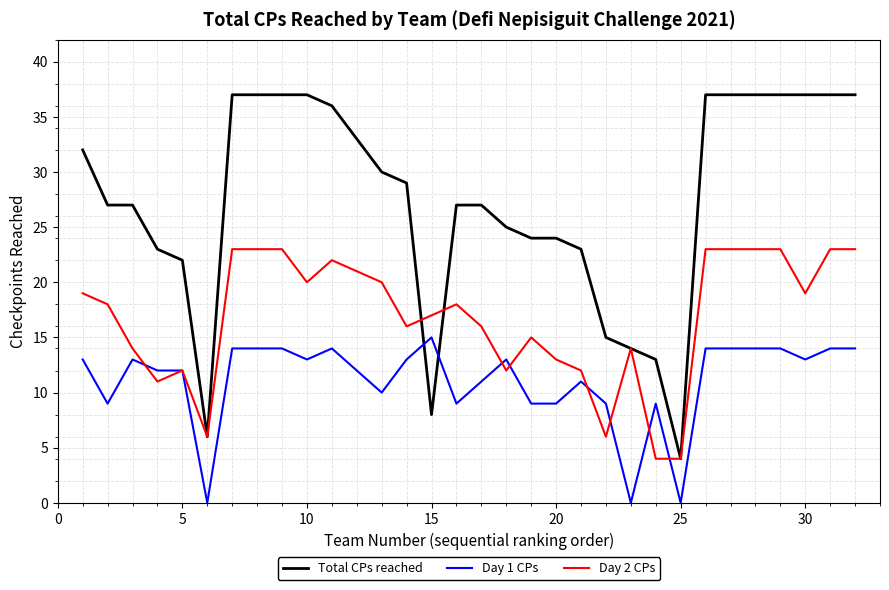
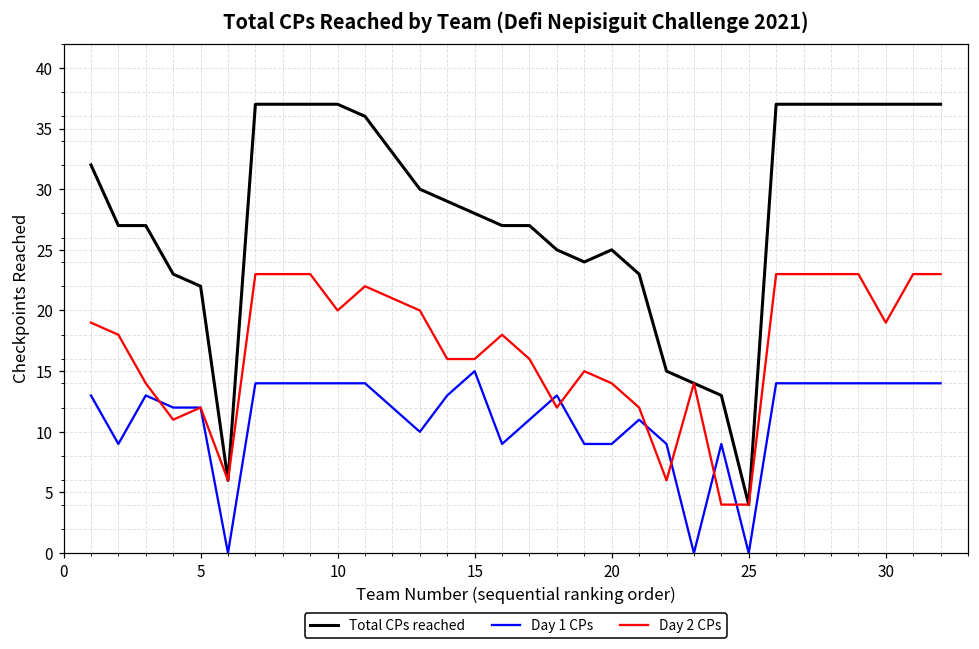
Day 1 CPs, 10: 13 -> 14
Total CPs reached, 15: 8 -> 28
Day 2 CPs, 15: 17 -> 16
Total CPs reached, 20: 24 -> 25
Day 2 CPs, 20: 13 -> 14
Day 1 CPs, 30: 13 -> 14
